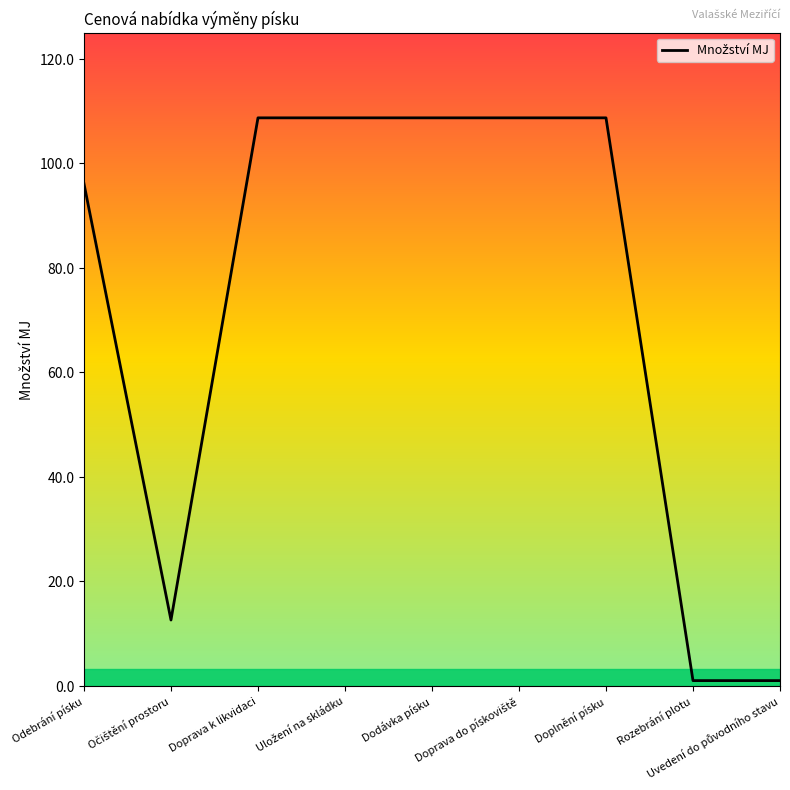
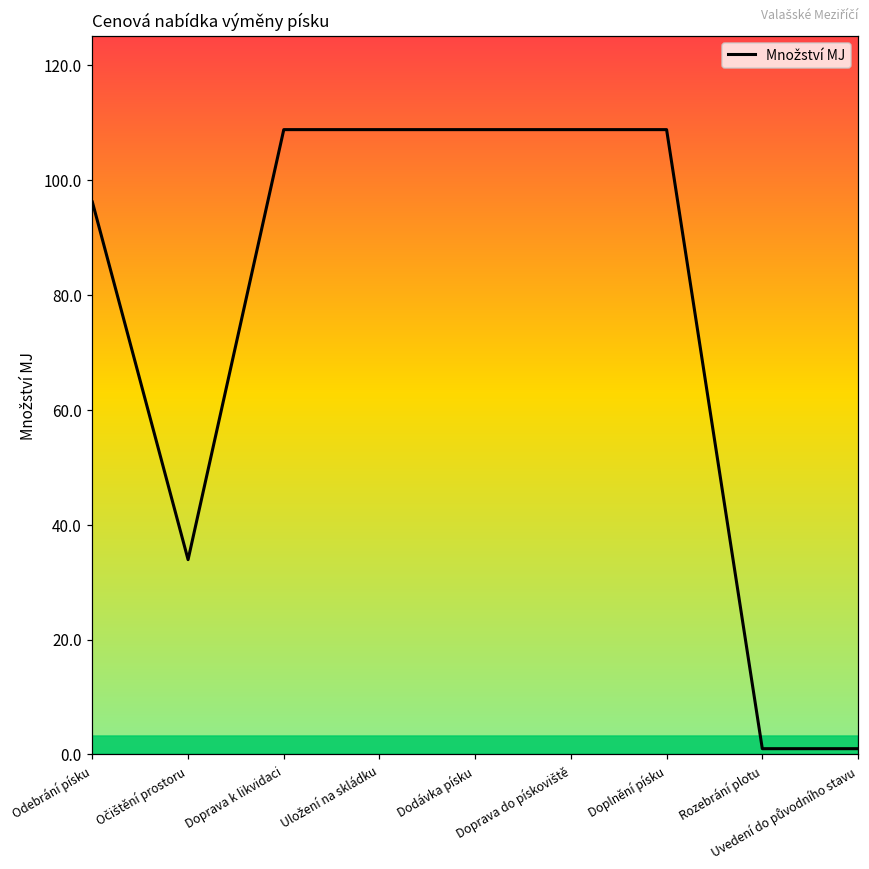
Očištění prostoru: 13 -> 34
